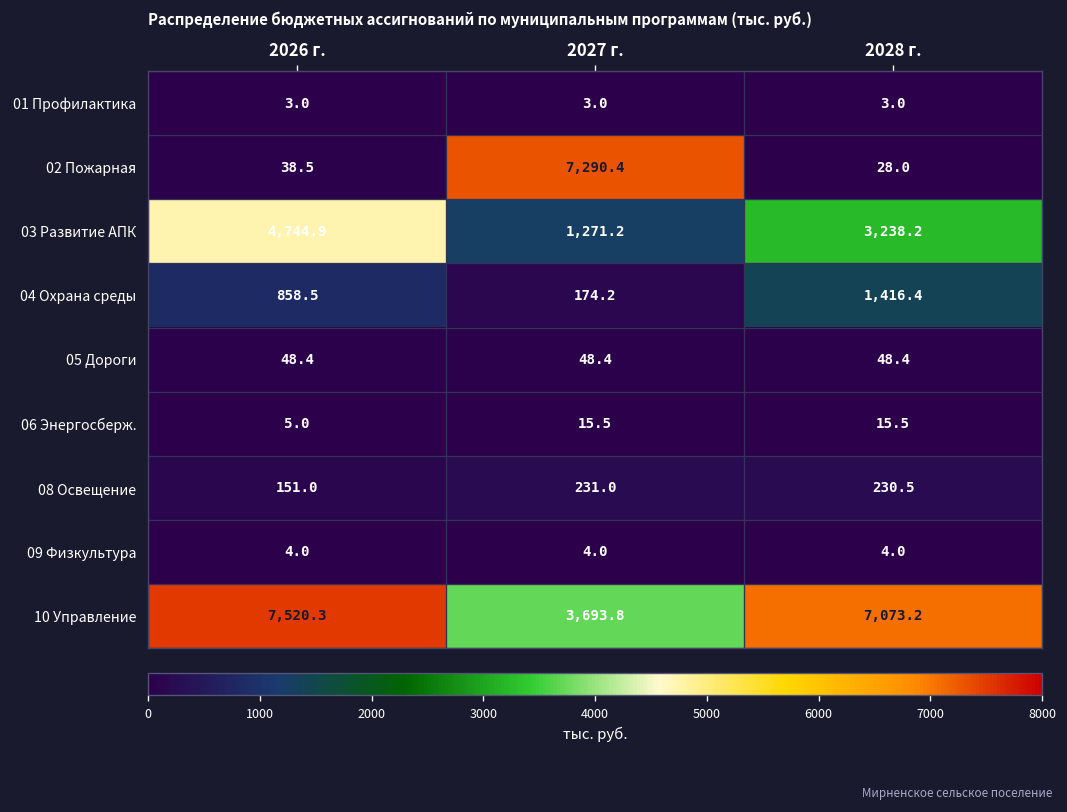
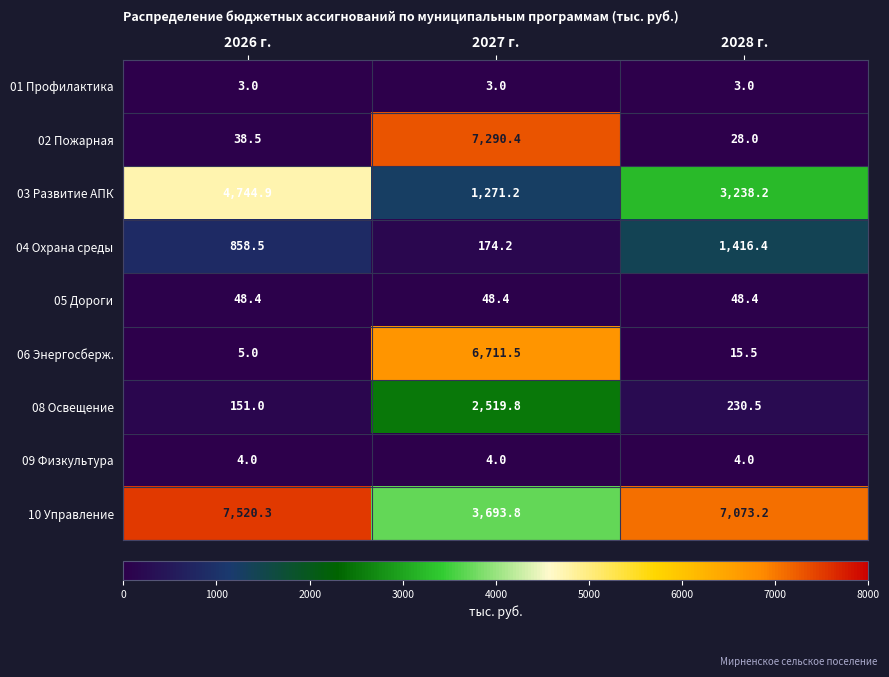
06 Энергосберж., 2027 г.: 15.5 -> 6,711.5
08 Освещение, 2027 г.: 231.0 -> 2,519.8
